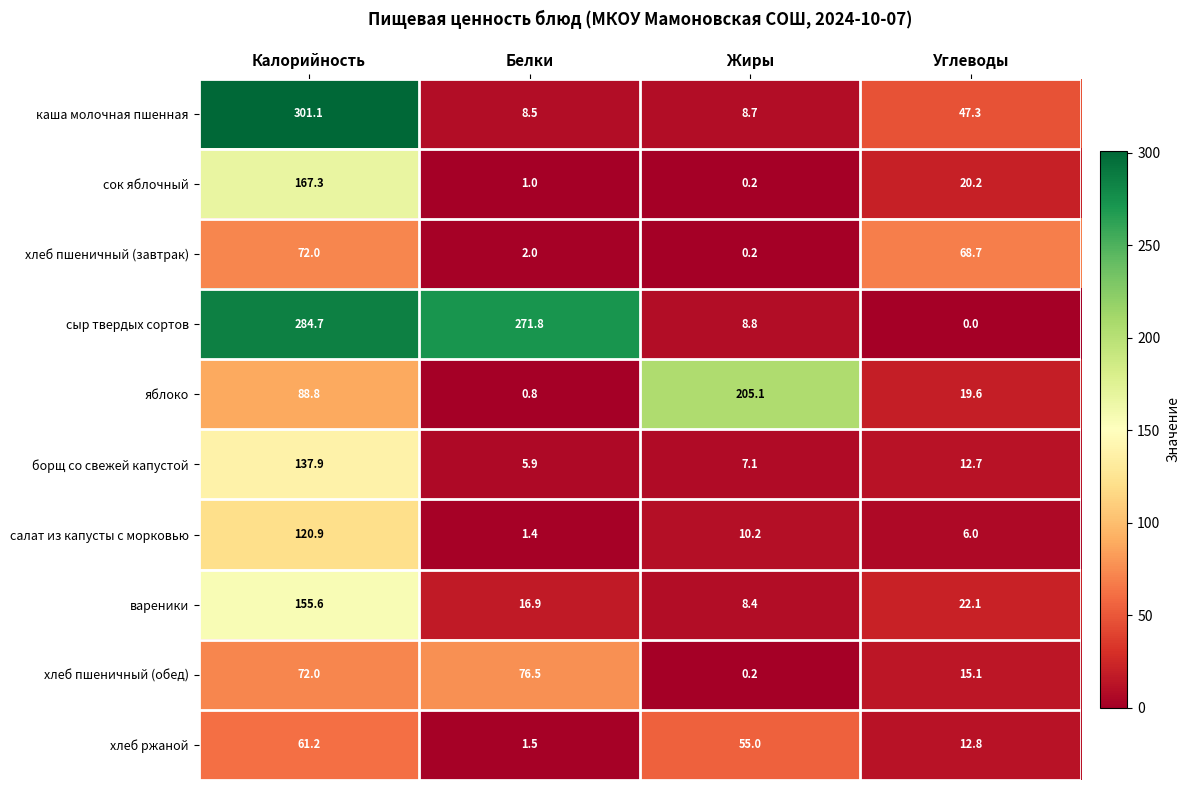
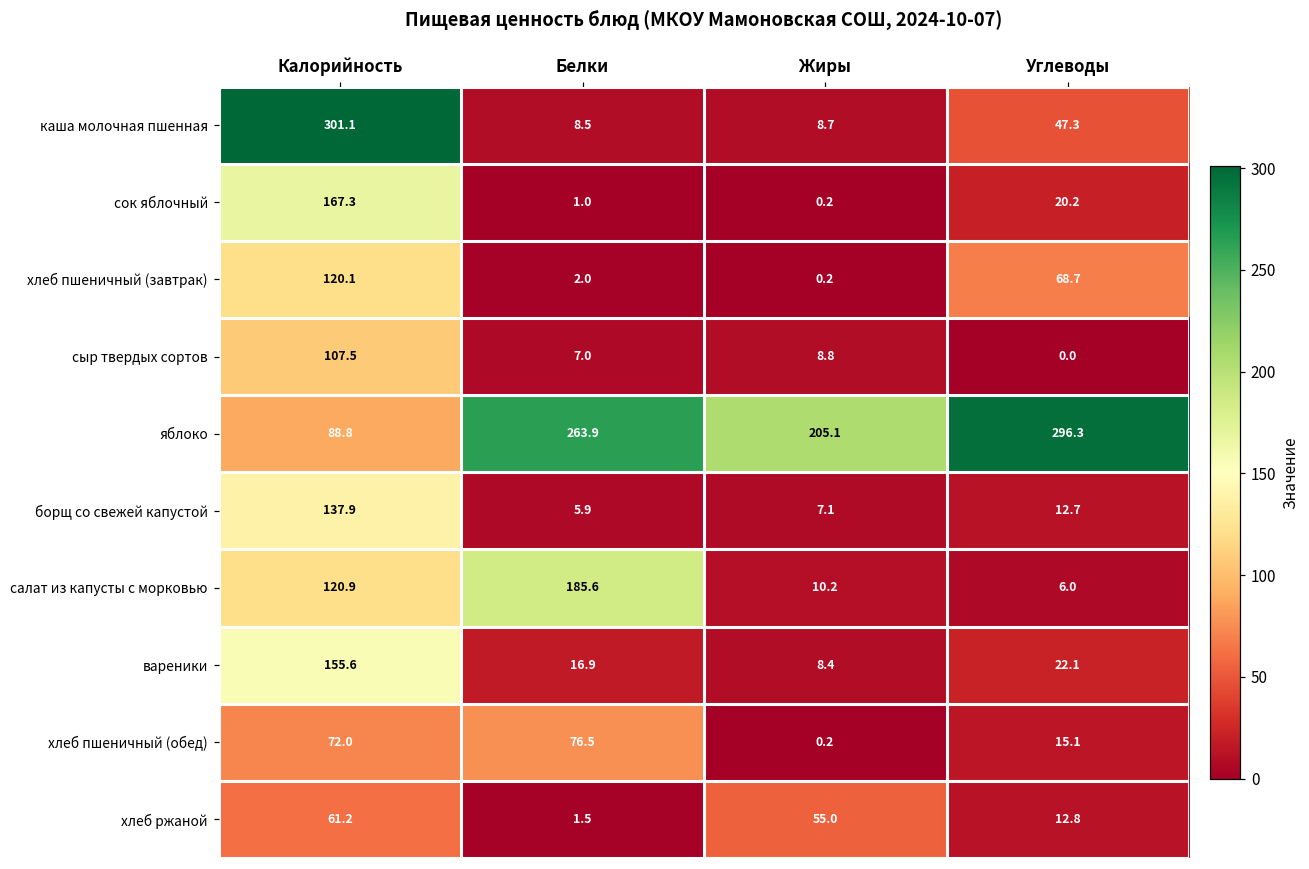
хлеб пшеничный (завтрак), Калорийность: 72.0 -> 120.1
сыр твердых сортов, Калорийность: 284.7 -> 107.5
сыр твердых сортов, Белки: 271.8 -> 7.0
яблоко, Белки: 0.8 -> 263.9
яблоко, Углеводы: 19.6 -> 296.3
салат из капусты с морковью, Белки: 1.4 -> 185.6
